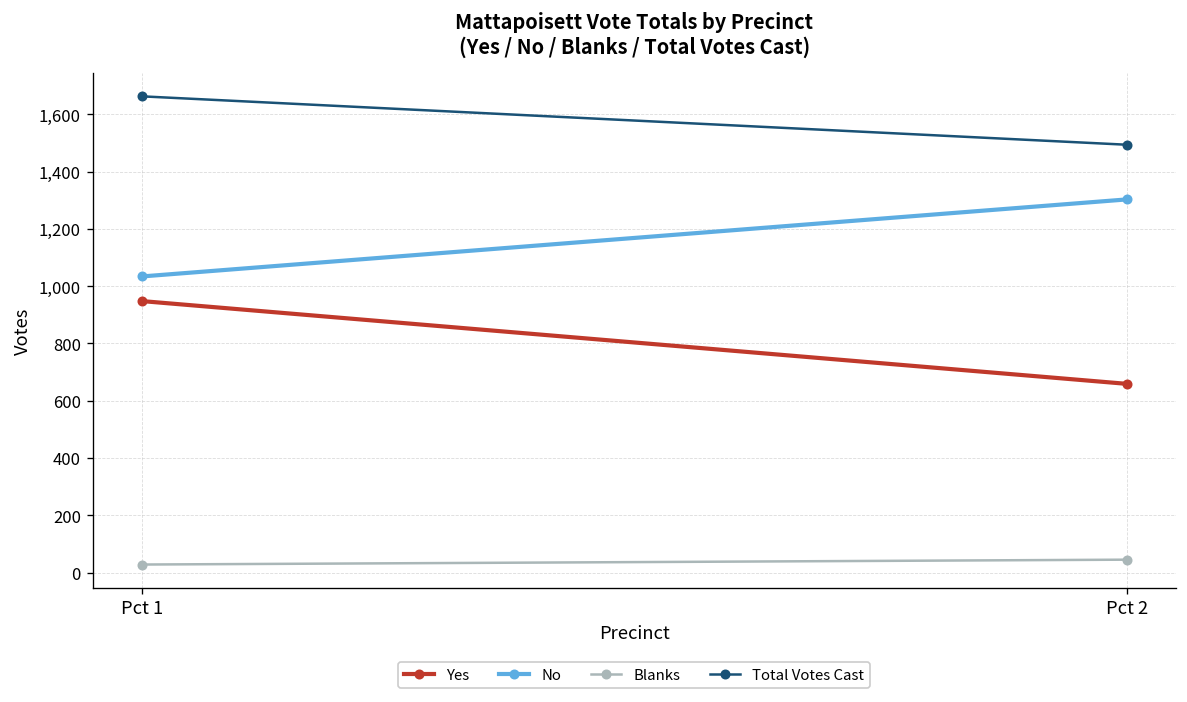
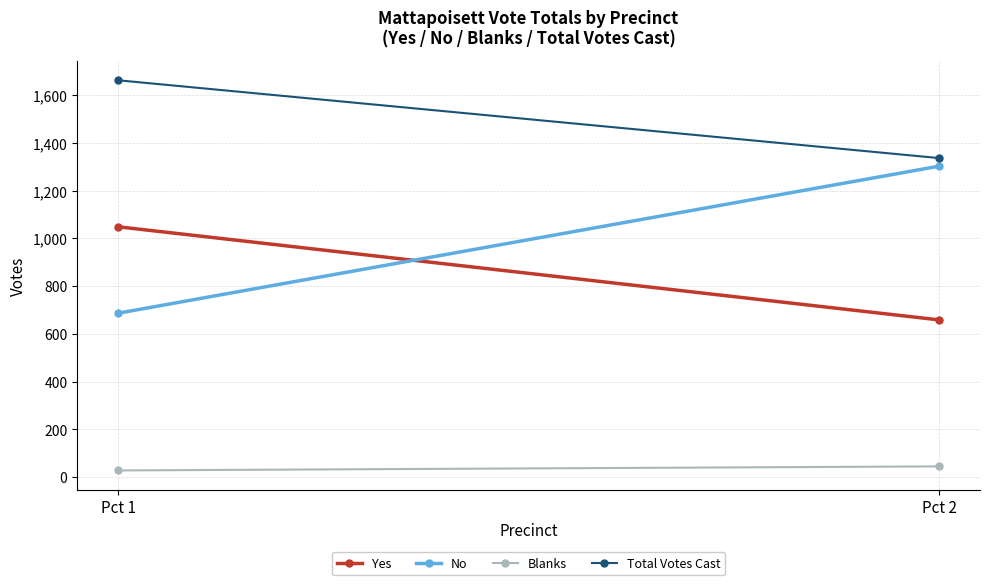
Yes, Pct 1: 950 -> 1,050
No, Pct 1: 1,030 -> 690
Total Votes Cast, Pct 2: 1,490 -> 1,340
